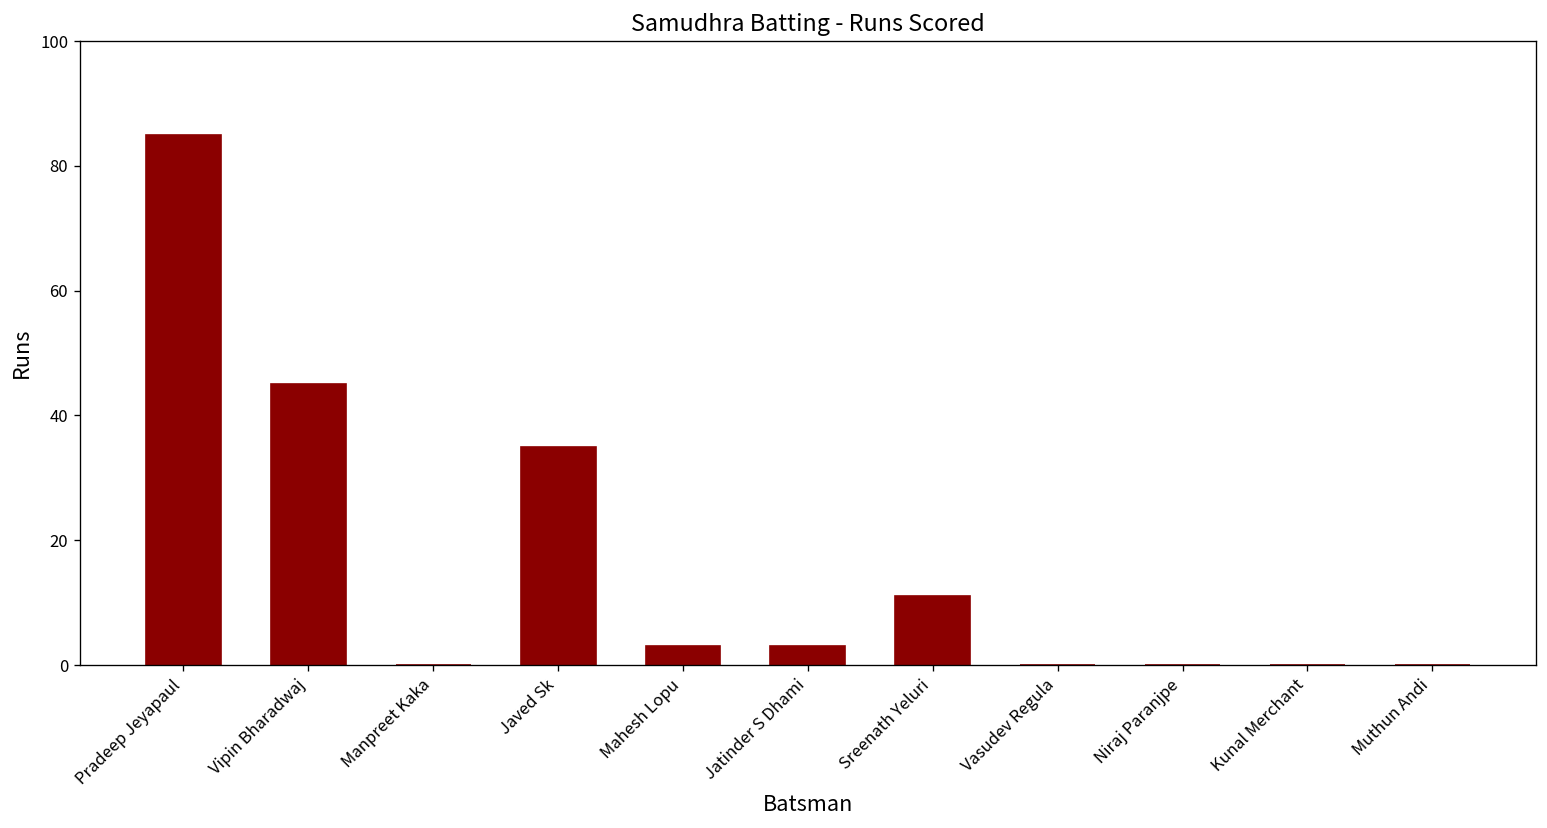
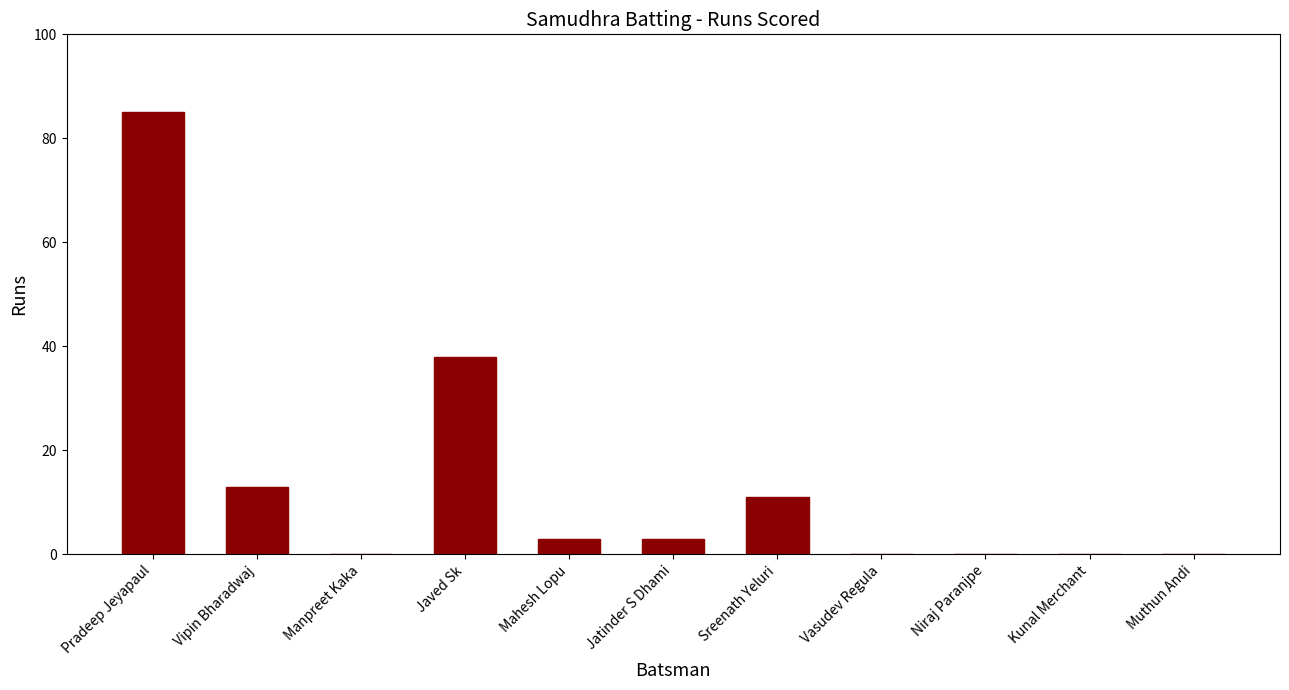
Vipin Bharadwaj: 45 -> 13
Javed Sk: 35 -> 38
